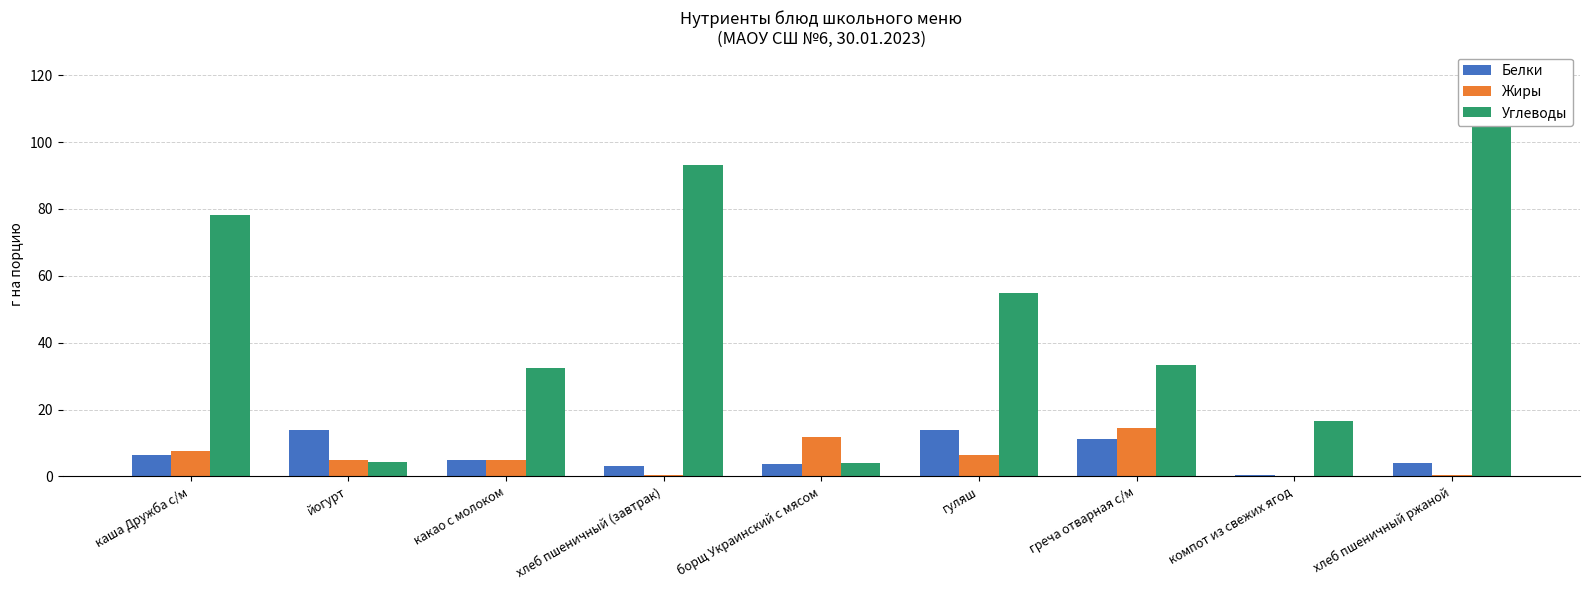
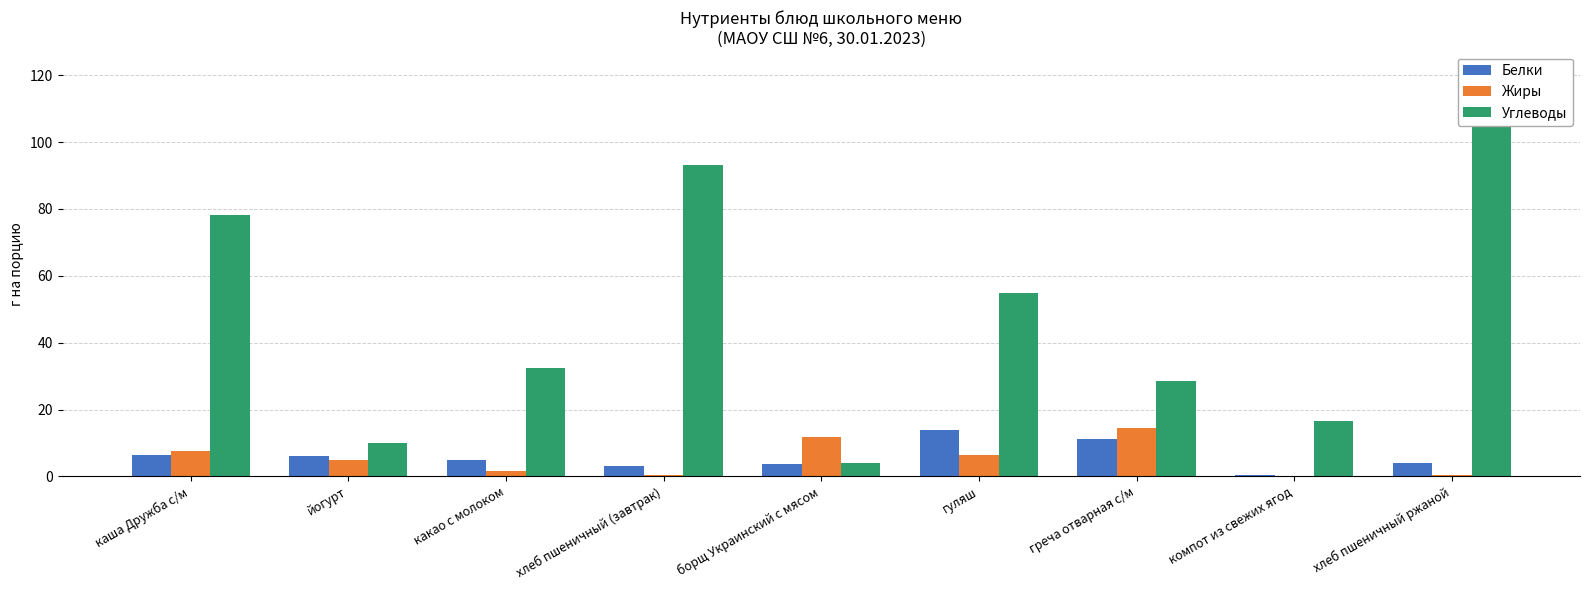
Белки, йогурт: 14 -> 6
Углеводы, йогурт: 4 -> 10
Жиры, какао с молоком: 5 -> 2
Углеводы, греча отварная с/м: 33 -> 28
